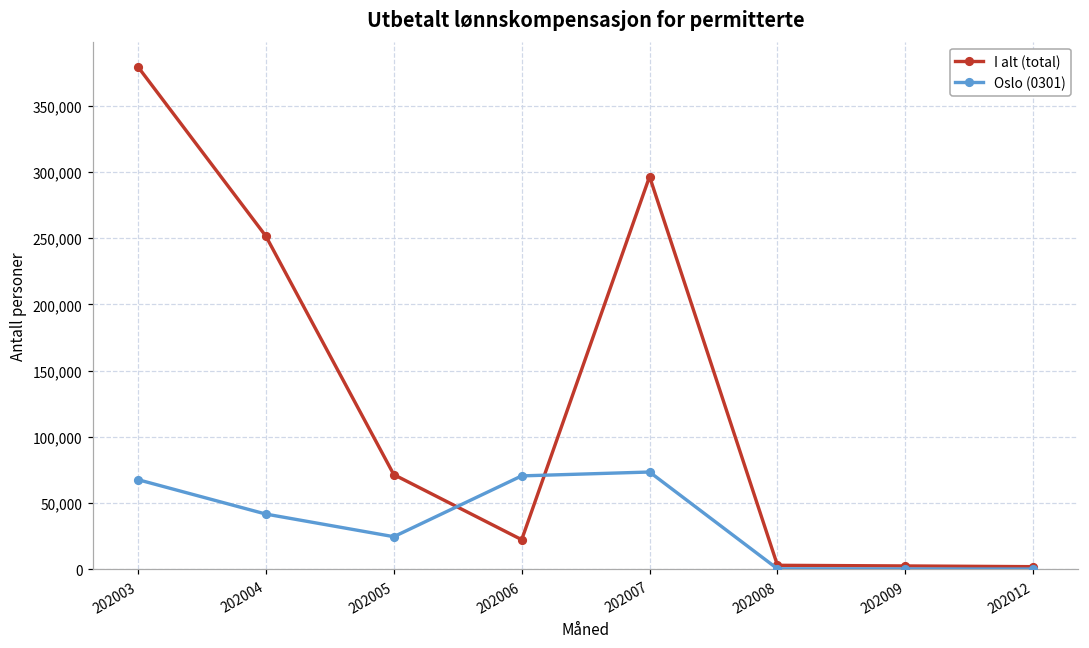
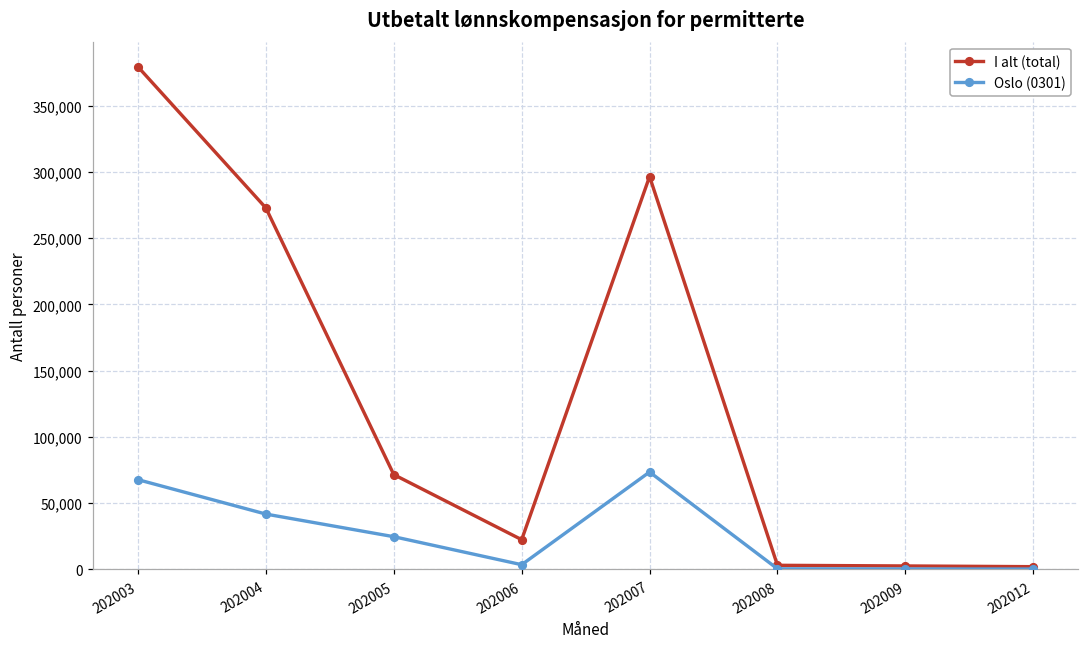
I alt (total), 202004: 252,000 -> 273,000
Oslo (0301), 202006: 71,000 -> 3,000
